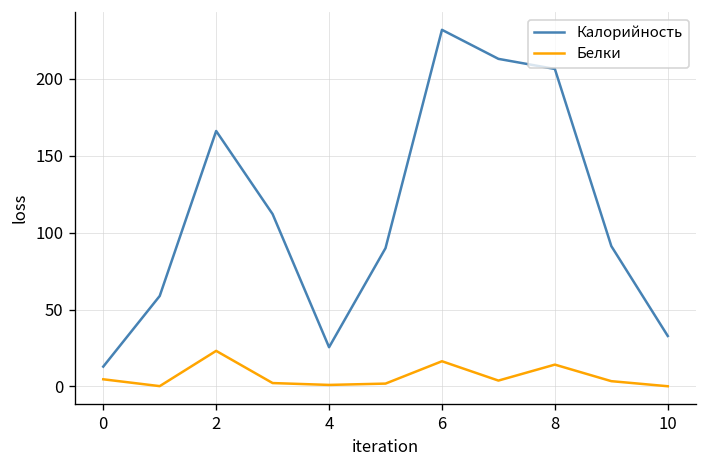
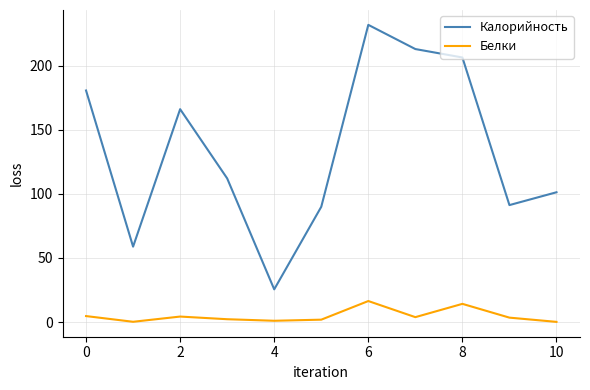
Калорийность, 0: 13 -> 181
Белки, 2: 23 -> 4
Калорийность, 10: 33 -> 101
